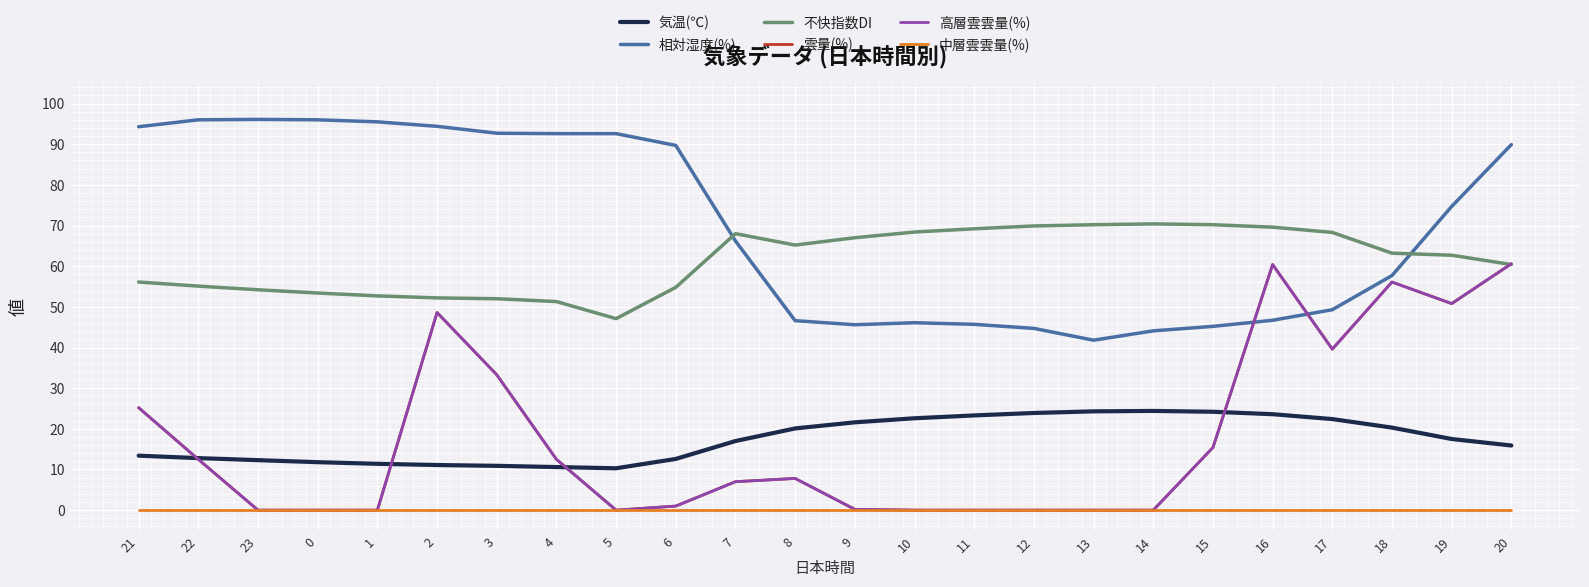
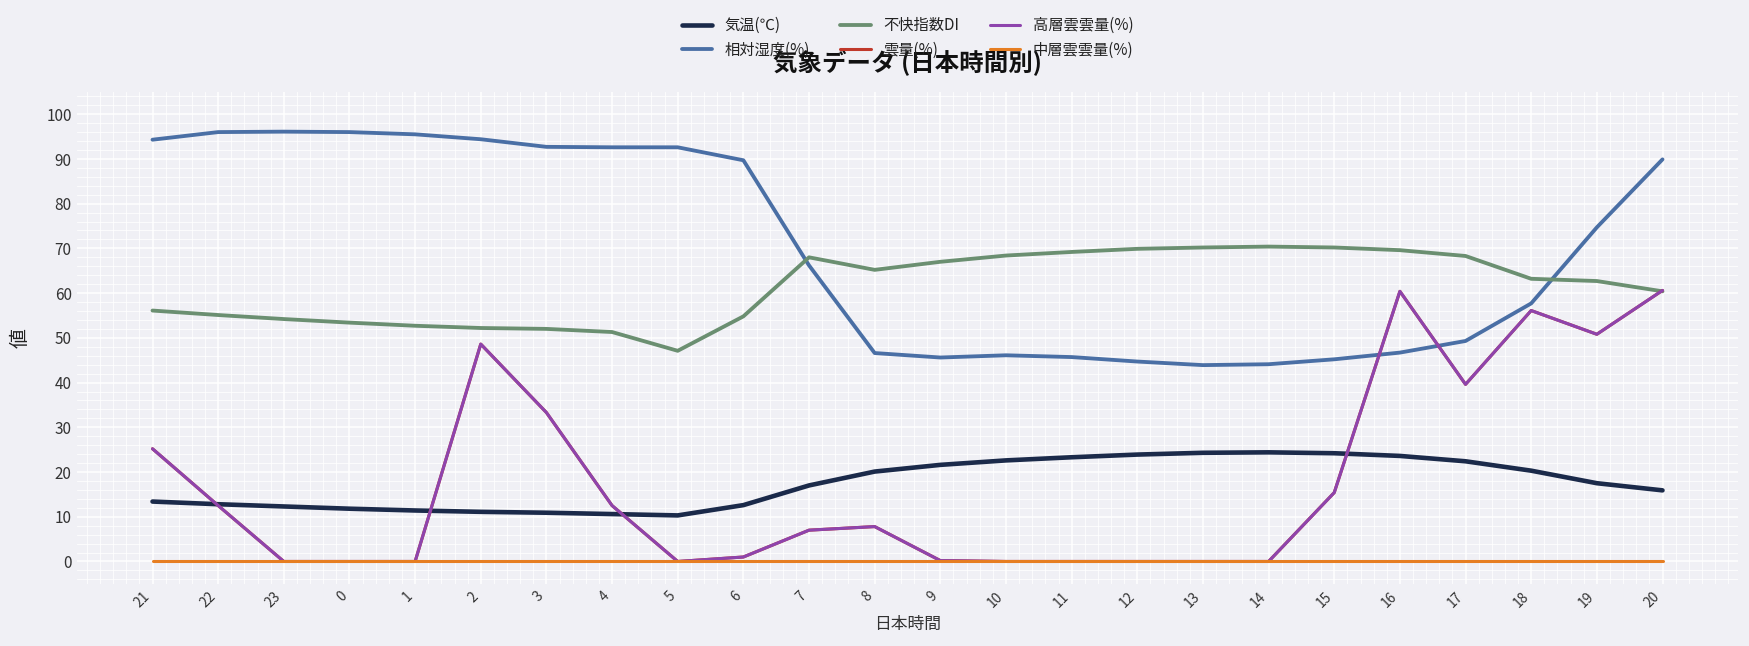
相対湿度(%), 13: 42 -> 44
